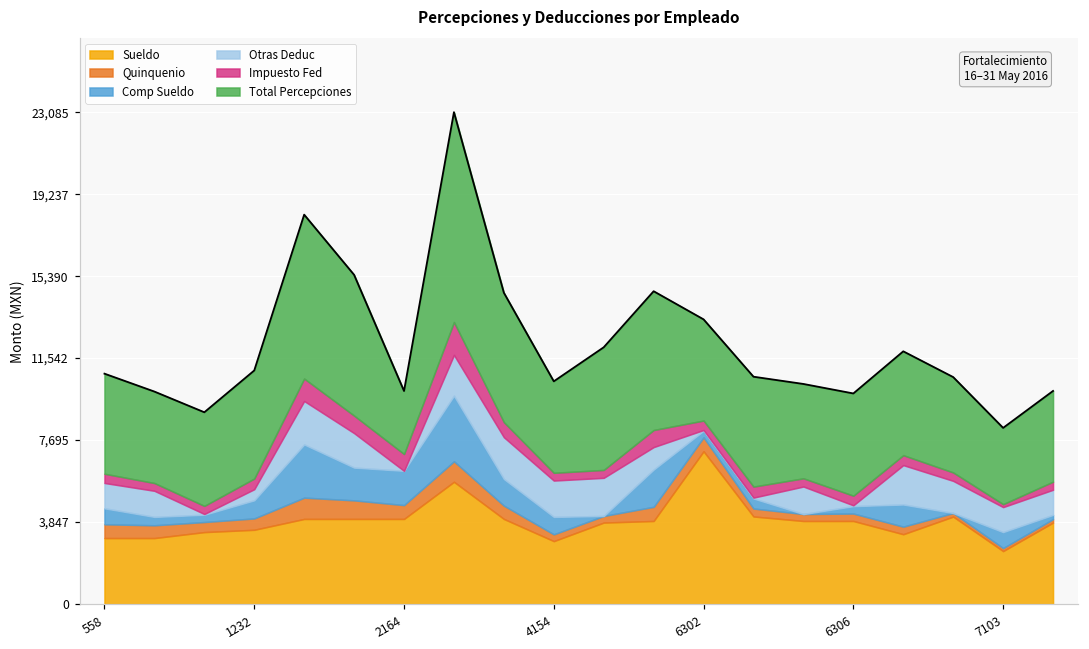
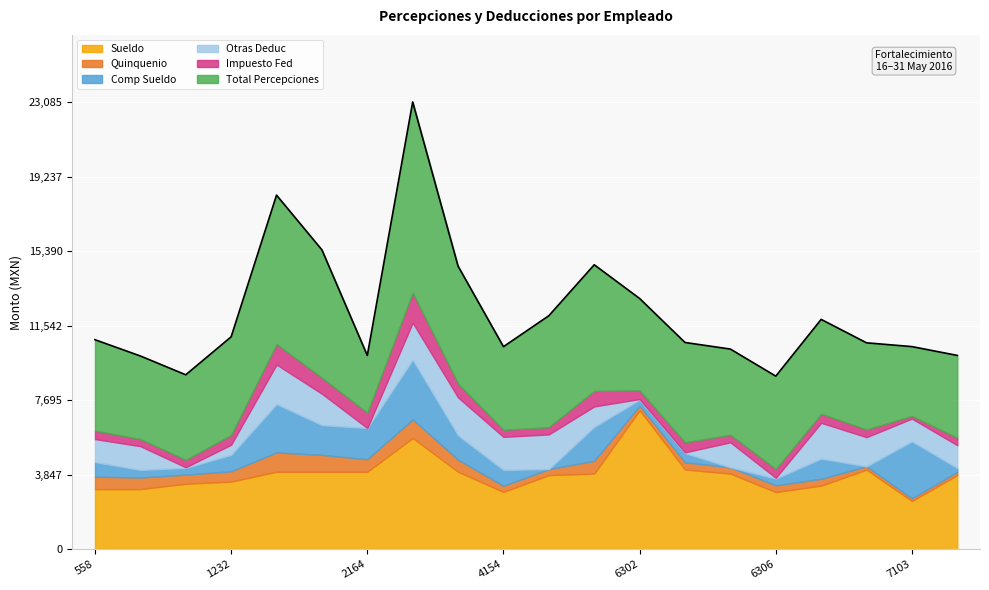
Quinquenio, 6302: 700 -> 200
Sueldo, 6306: 3,900 -> 2,900
Comp Sueldo, 7103: 800 -> 2,900
